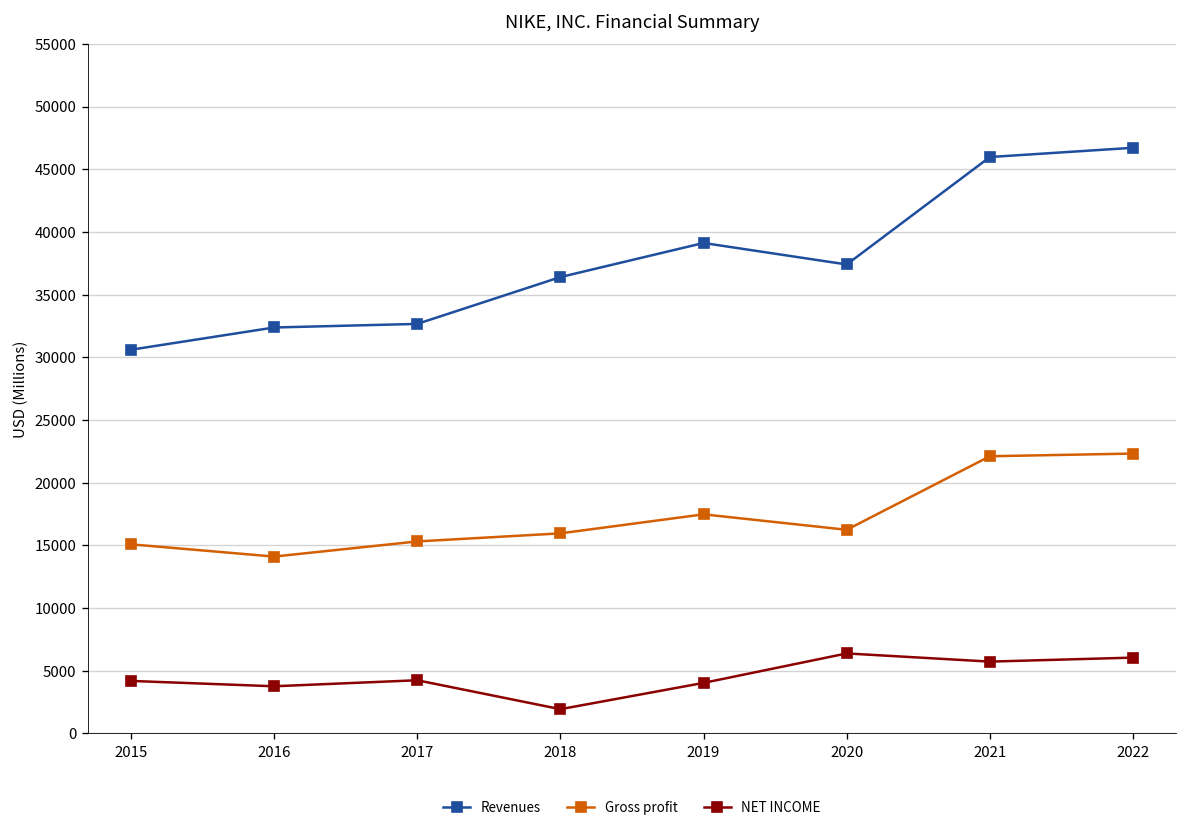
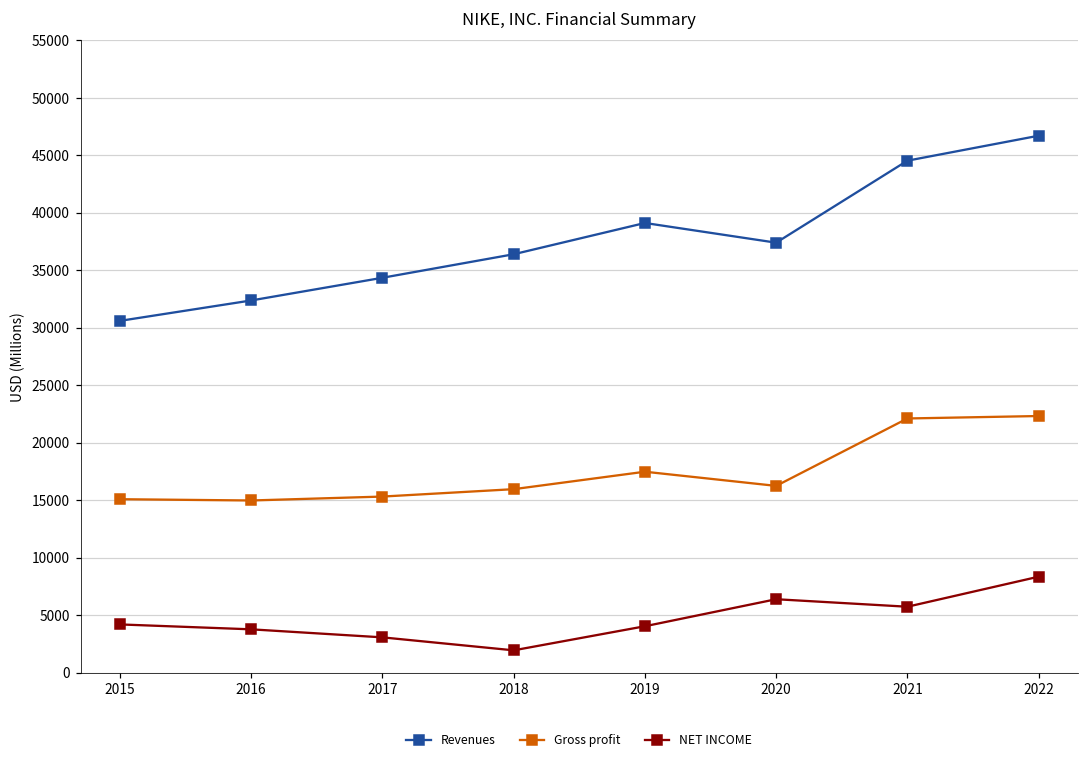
Gross profit, 2016: 14100 -> 15000
Revenues, 2017: 32700 -> 34400
NET INCOME, 2017: 4200 -> 3100
Revenues, 2021: 46000 -> 44500
NET INCOME, 2022: 6000 -> 8300
